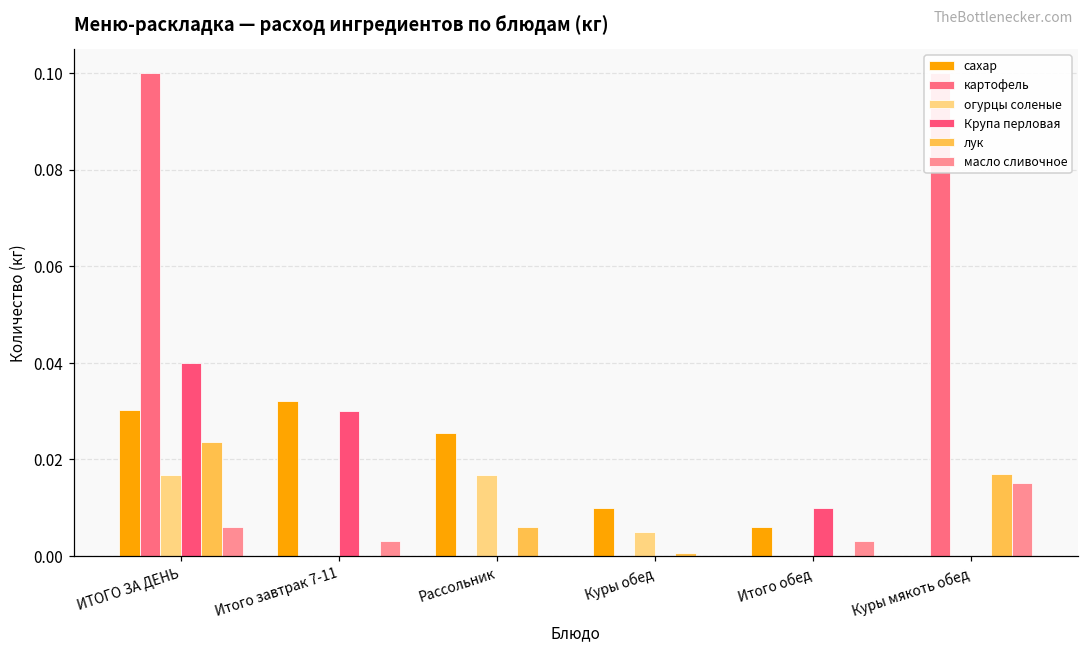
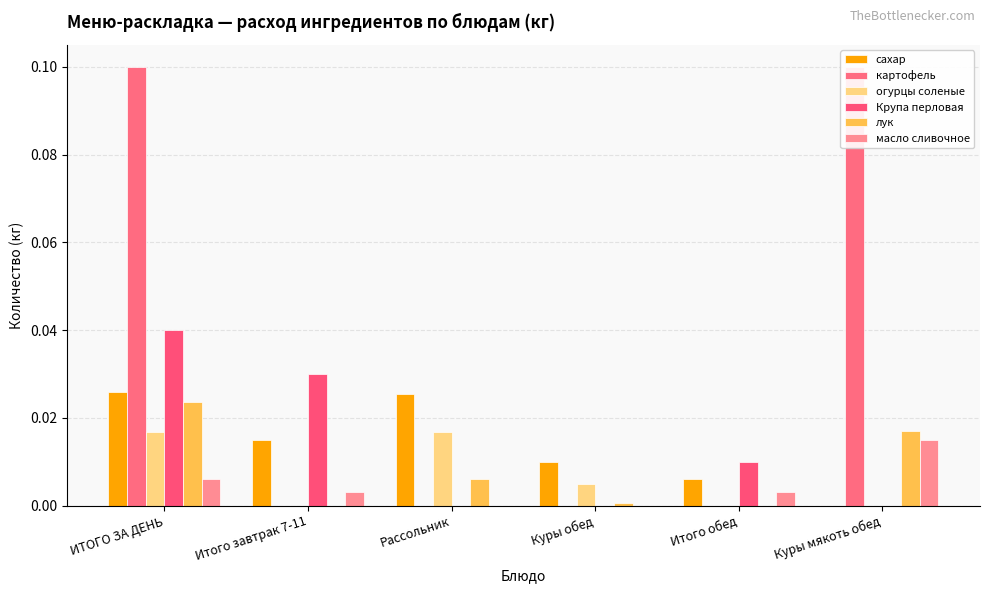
сахар, ИТОГО ЗА ДЕНЬ: 0.030 -> 0.026
сахар, Итого завтрак 7-11: 0.032 -> 0.015
